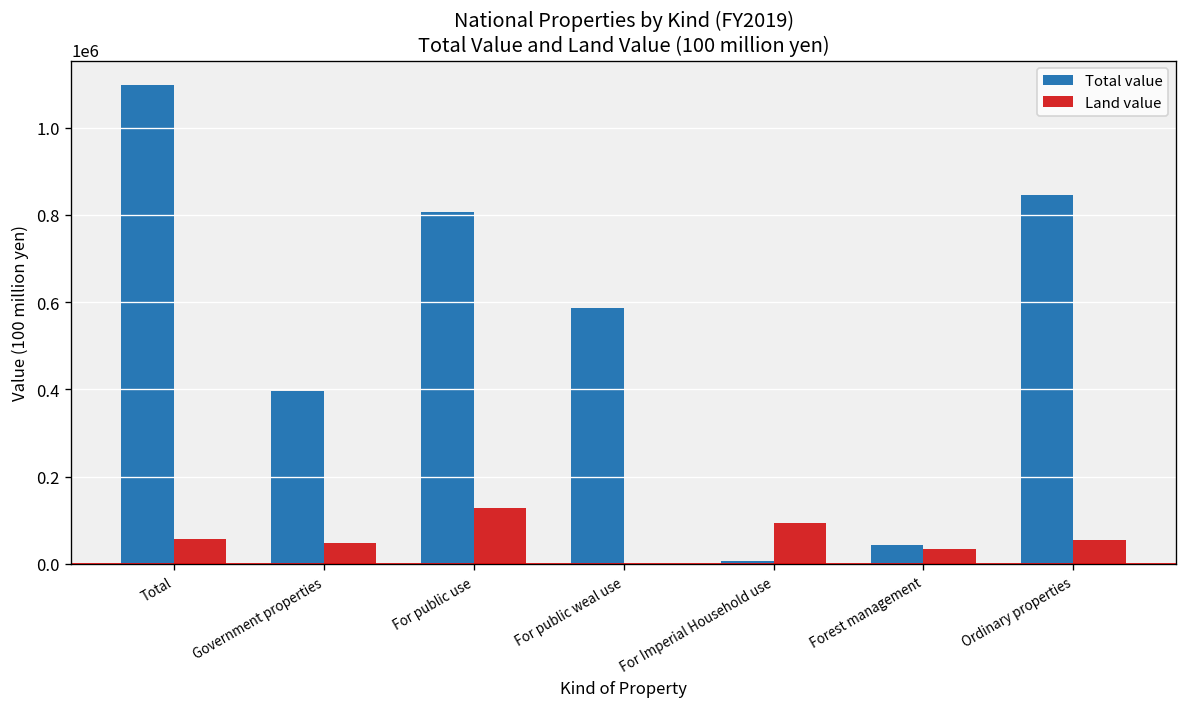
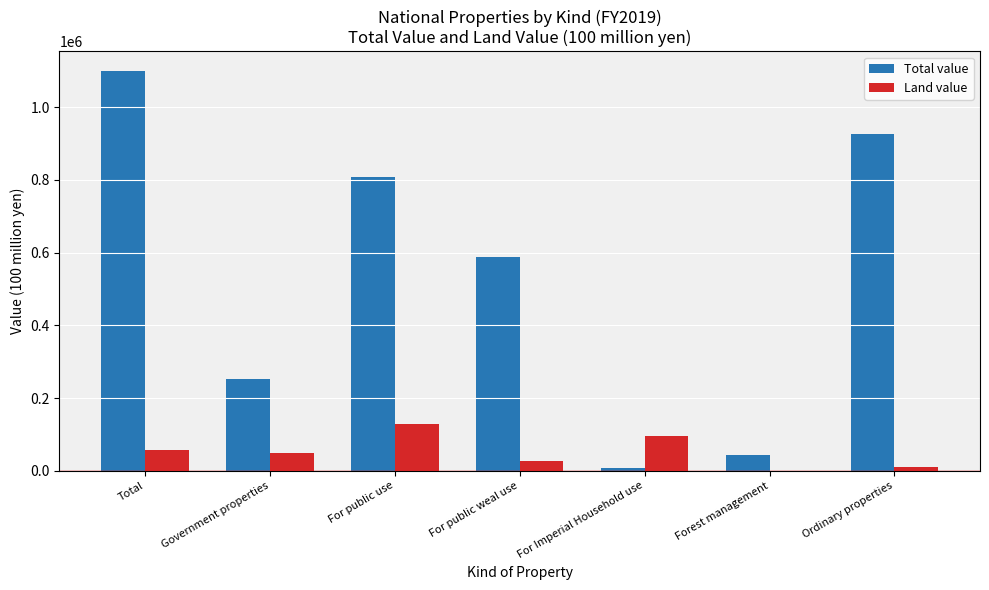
Total value, Government properties: 400000 -> 250000
Land value, For public weal use: 0 -> 30000
Land value, Forest management: 30000 -> 0
Total value, Ordinary properties: 850000 -> 930000
Land value, Ordinary properties: 50000 -> 10000
